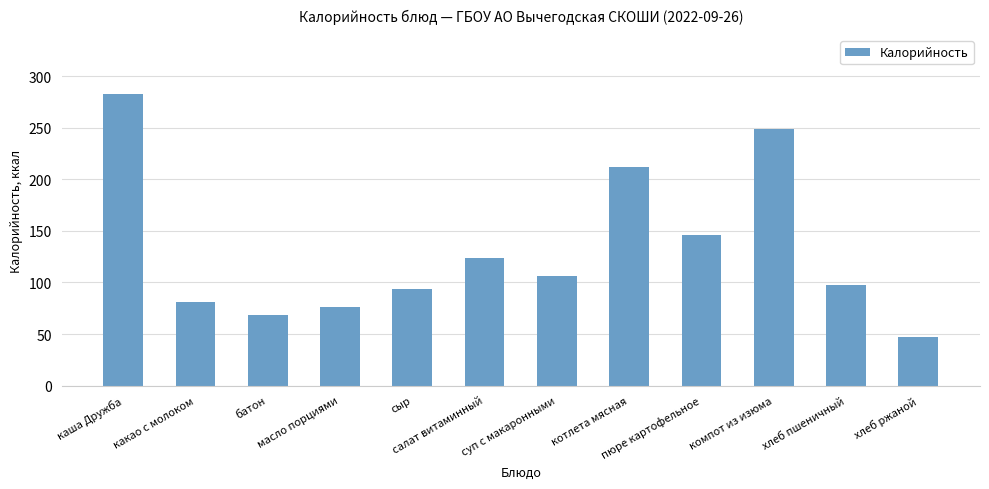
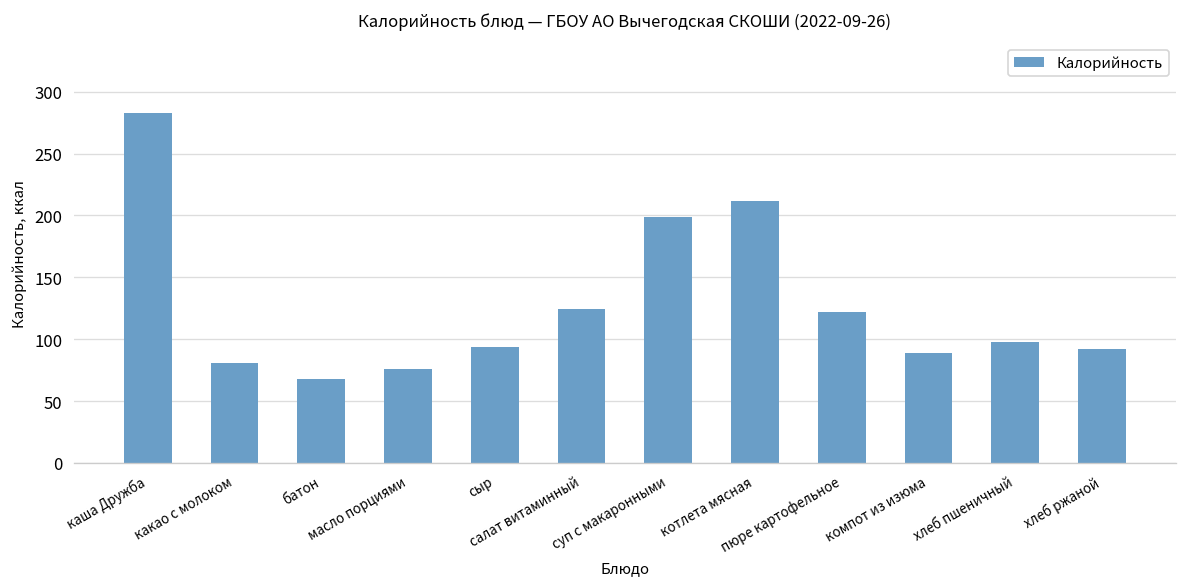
суп с макаронными: 106 -> 199
пюре картофельное: 146 -> 122
компот из изюма: 249 -> 89
хлеб ржаной: 47 -> 92
